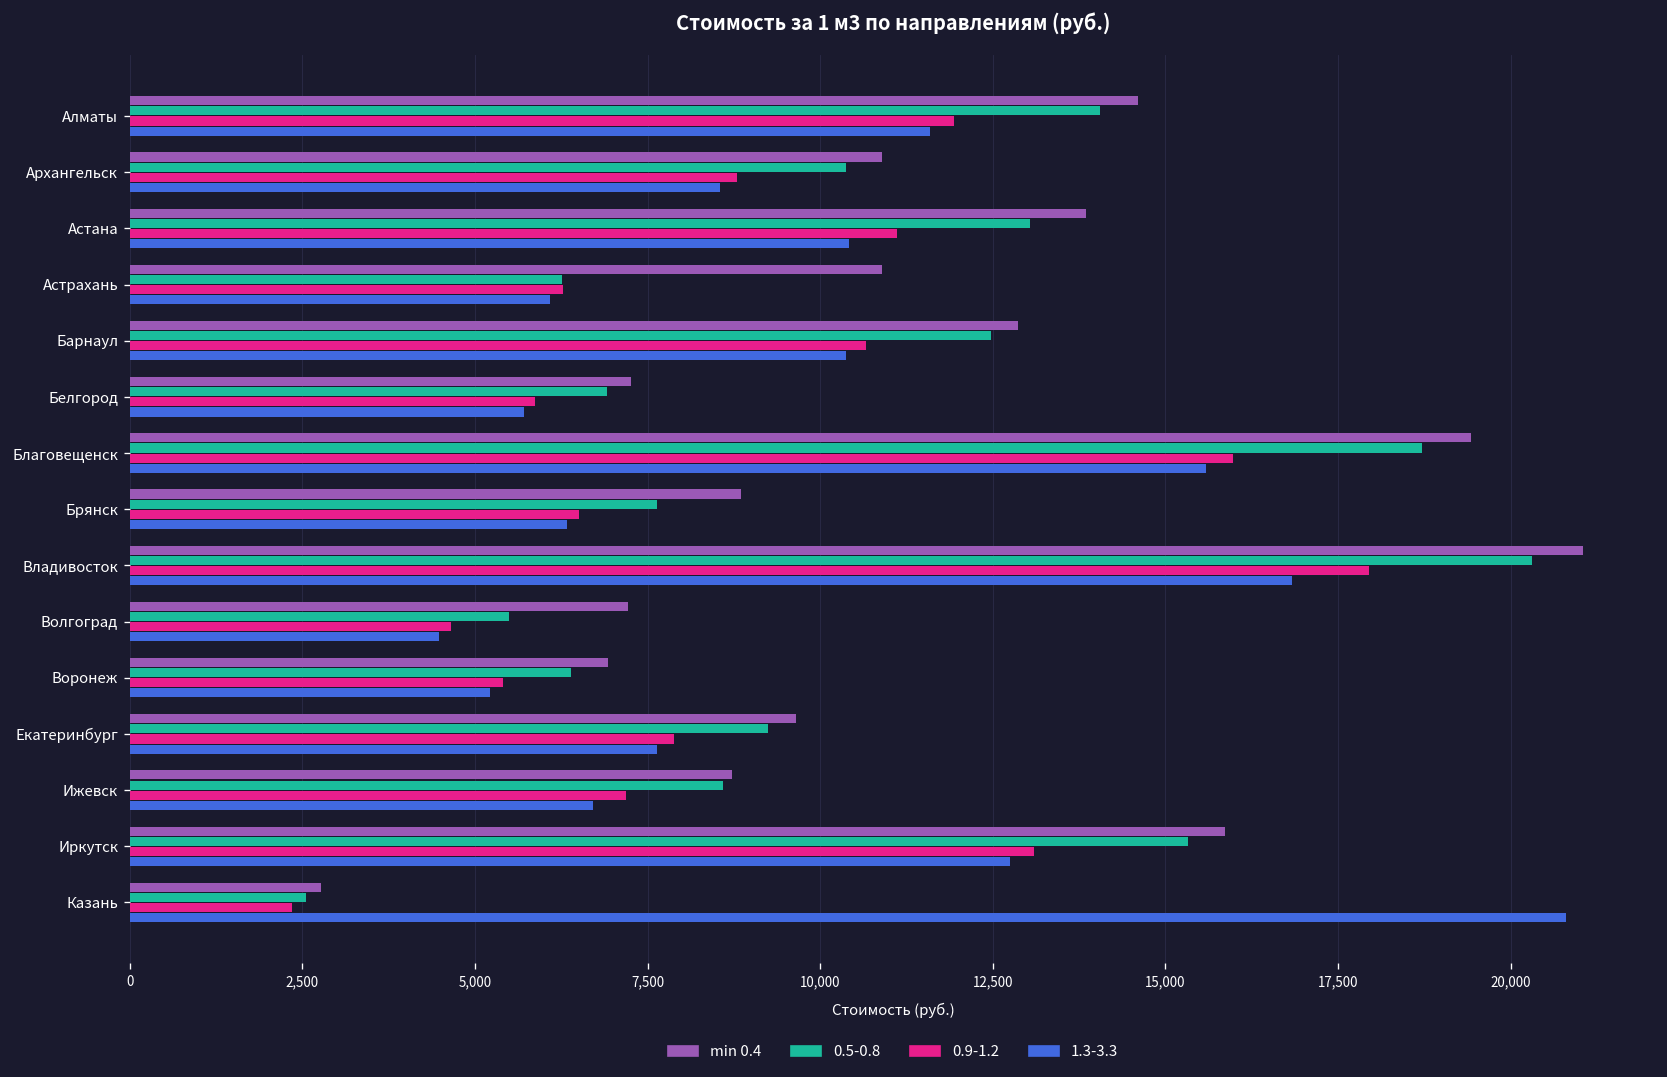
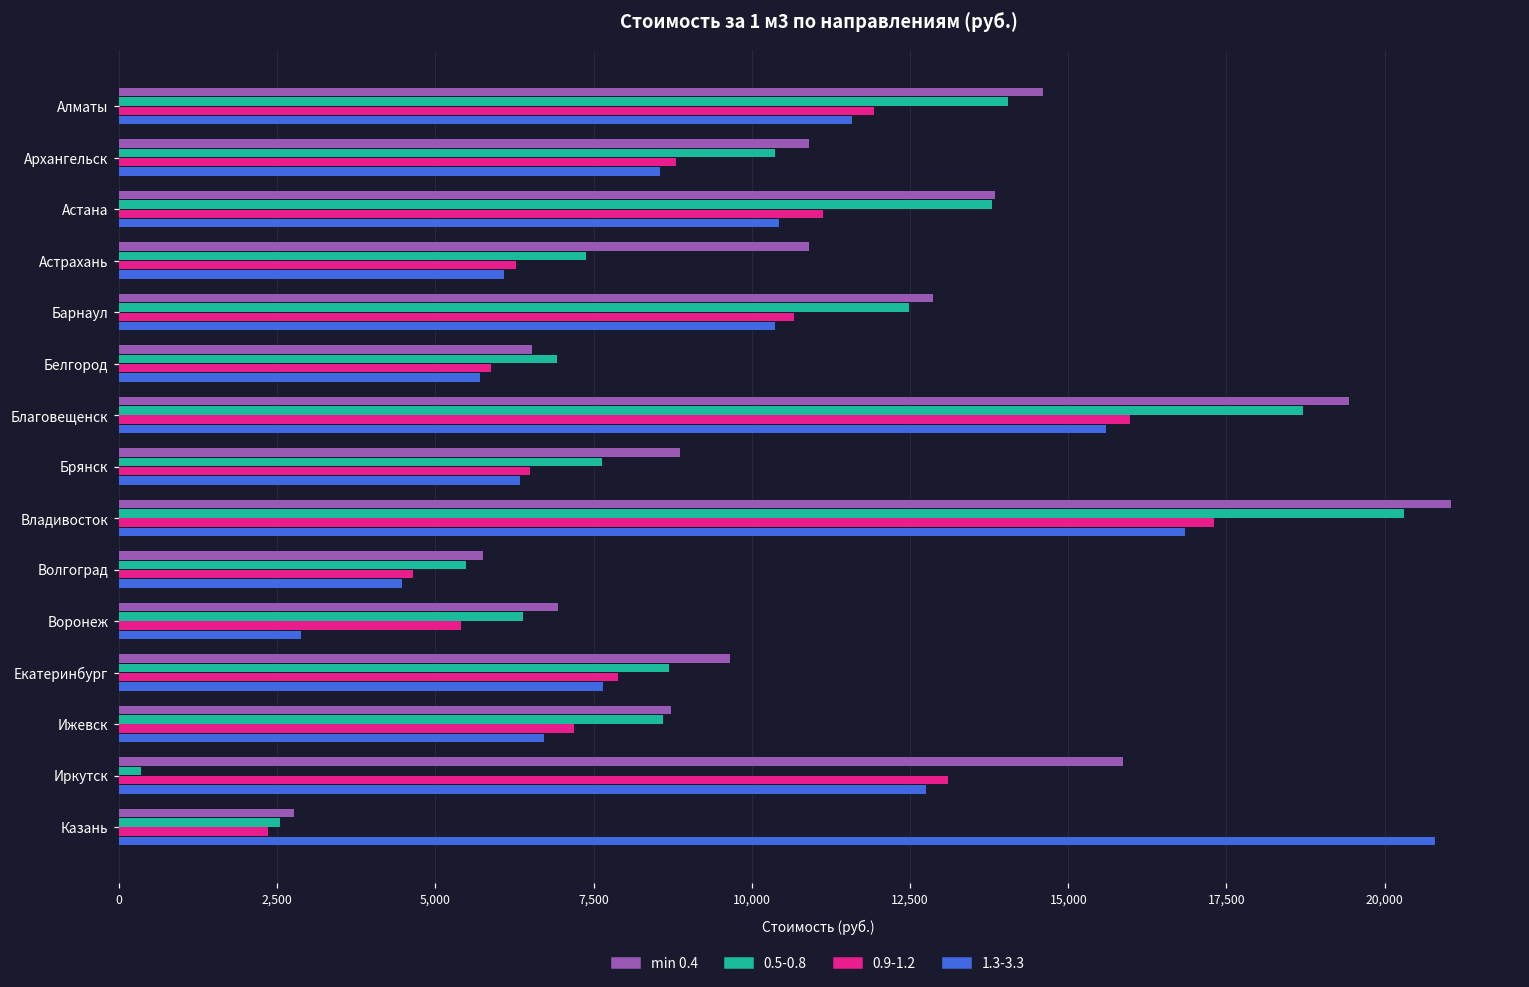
0.5-0.8, Астана: 13,000 -> 13,800
0.5-0.8, Астрахань: 6,300 -> 7,400
min 0.4, Белгород: 7,300 -> 6,500
0.9-1.2, Владивосток: 17,900 -> 17,300
min 0.4, Волгоград: 7,200 -> 5,800
1.3-3.3, Воронеж: 5,200 -> 2,900
0.5-0.8, Екатеринбург: 9,200 -> 8,700
0.5-0.8, Иркутск: 15,300 -> 300
